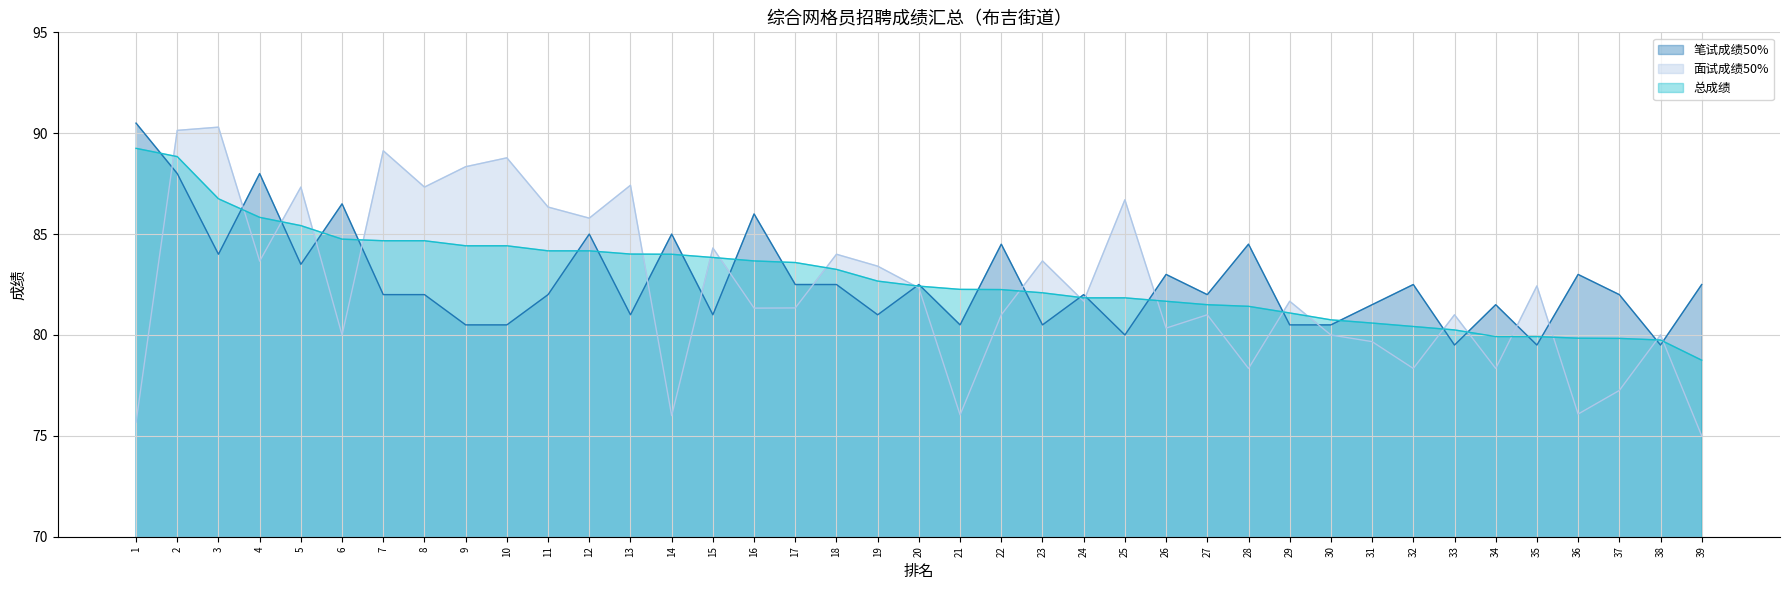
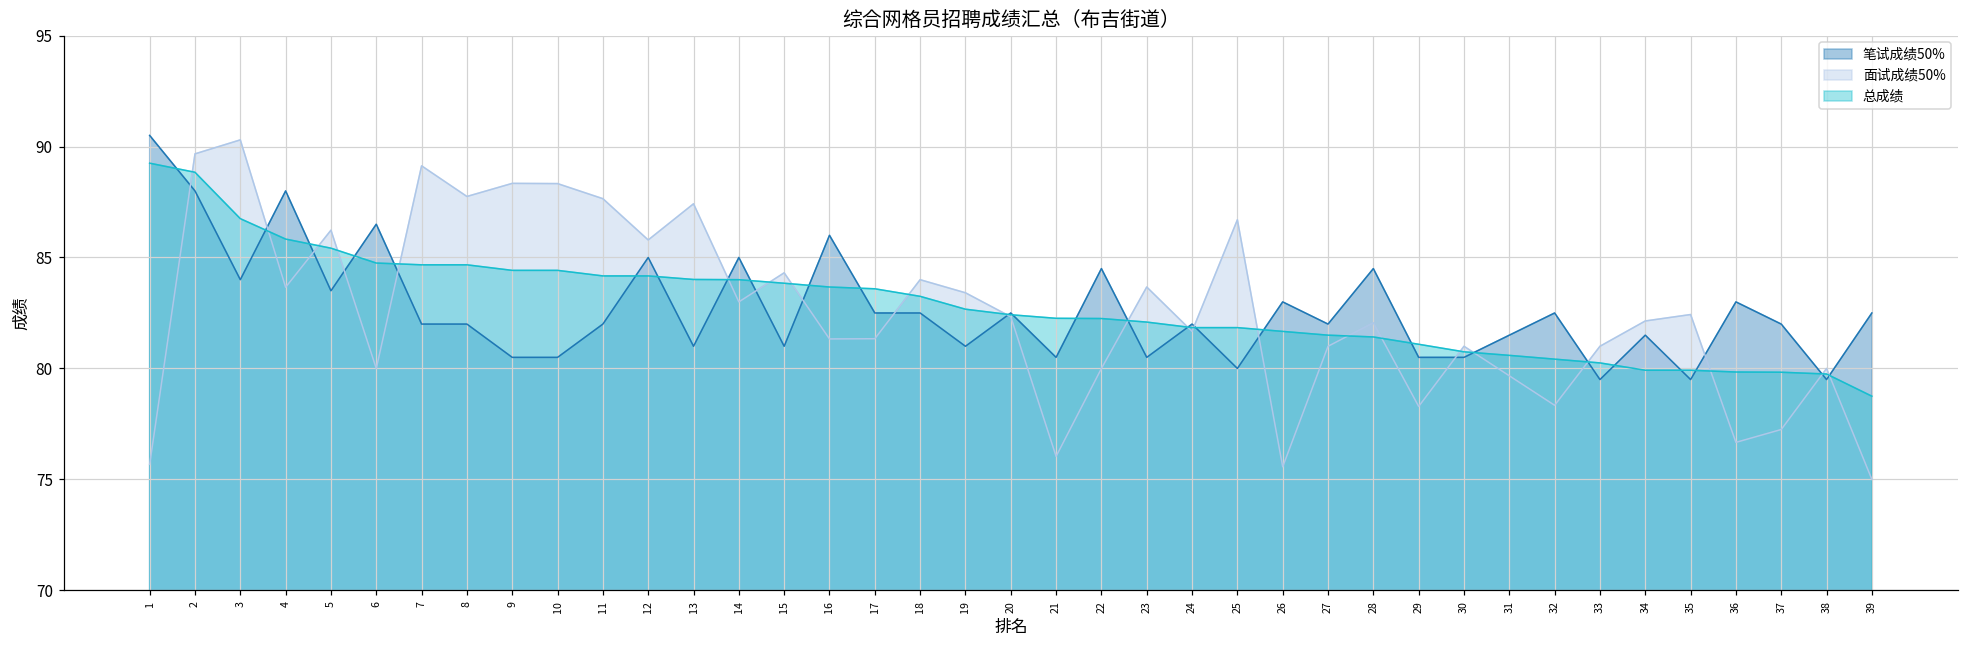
面试成绩50%, 2: 90.1 -> 89.7
面试成绩50%, 5: 87.3 -> 86.2
面试成绩50%, 8: 87.3 -> 87.8
面试成绩50%, 10: 88.8 -> 88.3
面试成绩50%, 11: 86.3 -> 87.7
面试成绩50%, 14: 76 -> 83
面试成绩50%, 22: 81 -> 80
面试成绩50%, 26: 80.3 -> 75.6
面试成绩50%, 28: 78.3 -> 82.1
面试成绩50%, 29: 81.7 -> 78.3
面试成绩50%, 30: 80 -> 81
面试成绩50%, 34: 78.3 -> 82.1
面试成绩50%, 36: 76.1 -> 76.7
